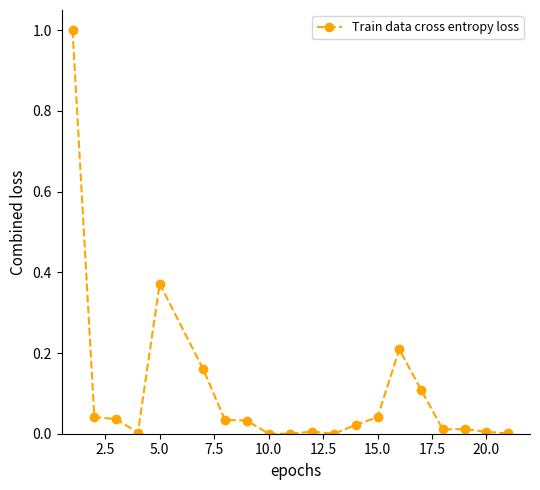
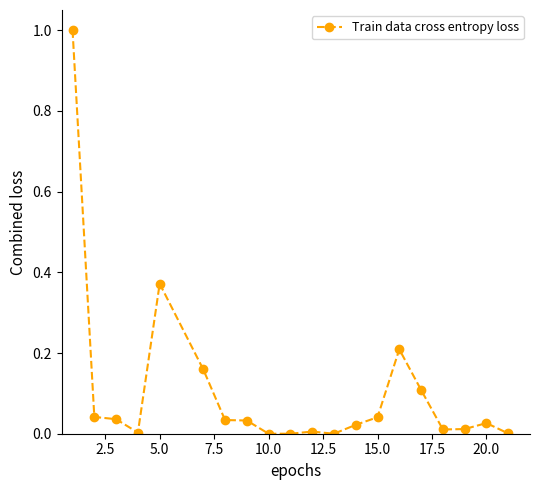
20.0: 0.00 -> 0.03
